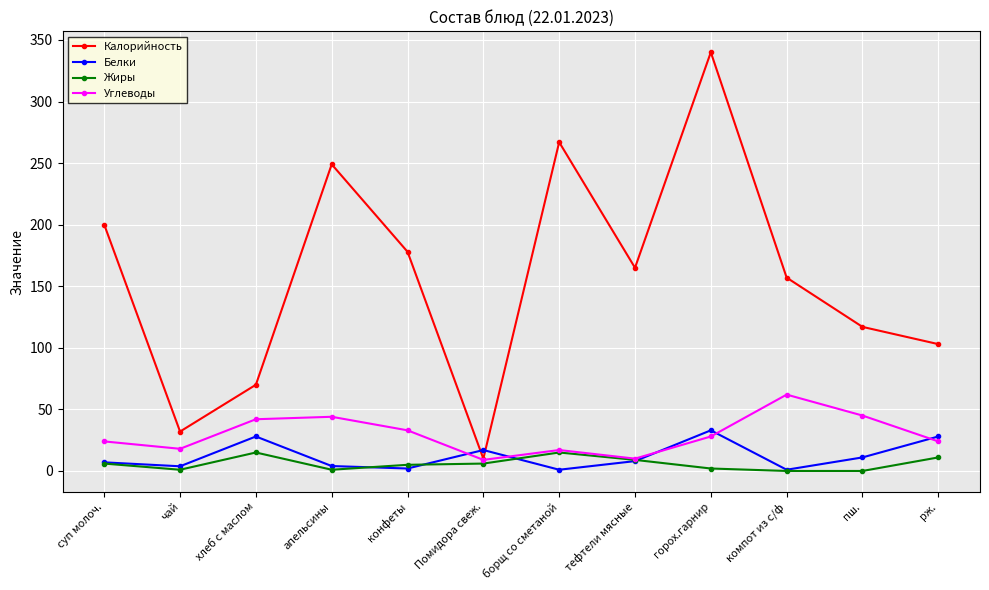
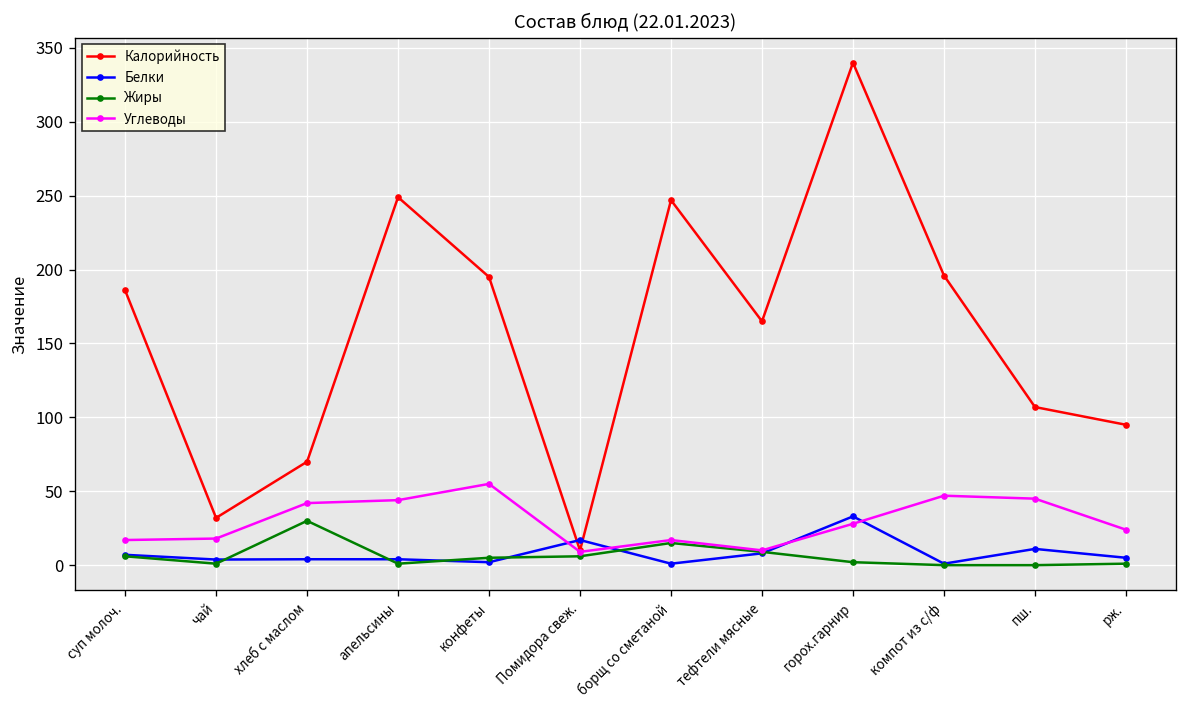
Калорийность, суп молоч.: 200 -> 186
Углеводы, суп молоч.: 24 -> 17
Белки, хлеб с маслом: 28 -> 4
Жиры, хлеб с маслом: 15 -> 30
Калорийность, конфеты: 178 -> 195
Углеводы, конфеты: 33 -> 55
Калорийность, борщ со сметаной: 267 -> 247
Калорийность, компот из с/ф: 157 -> 196
Углеводы, компот из с/ф: 62 -> 47
Калорийность, пш.: 117 -> 107
Калорийность, рж.: 103 -> 95
Белки, рж.: 28 -> 5
Жиры, рж.: 11 -> 1
